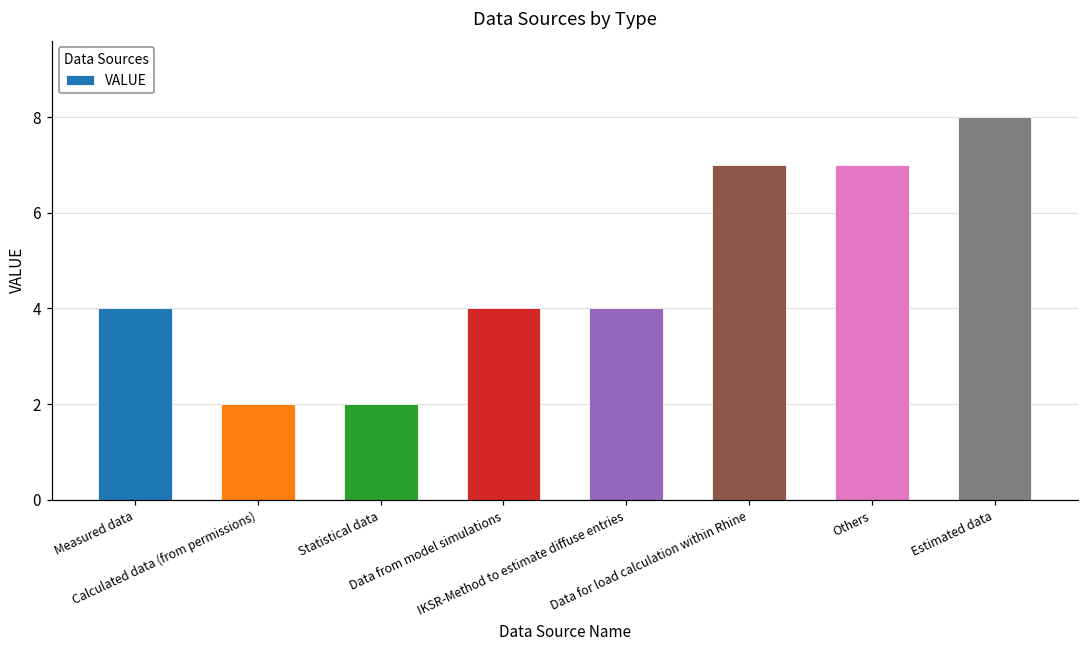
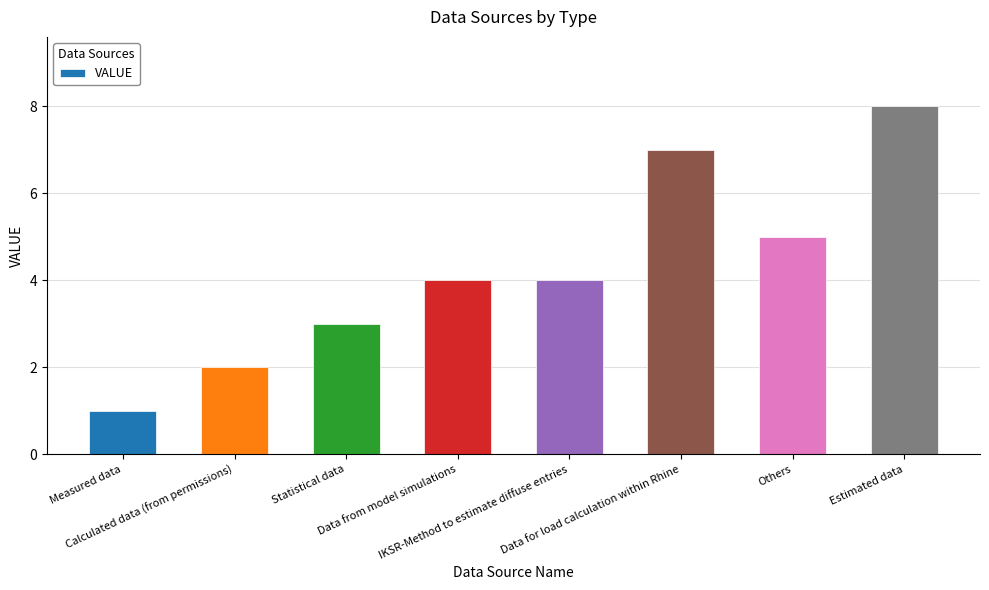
Measured data: 4 -> 1
Statistical data: 2 -> 3
Others: 7 -> 5
